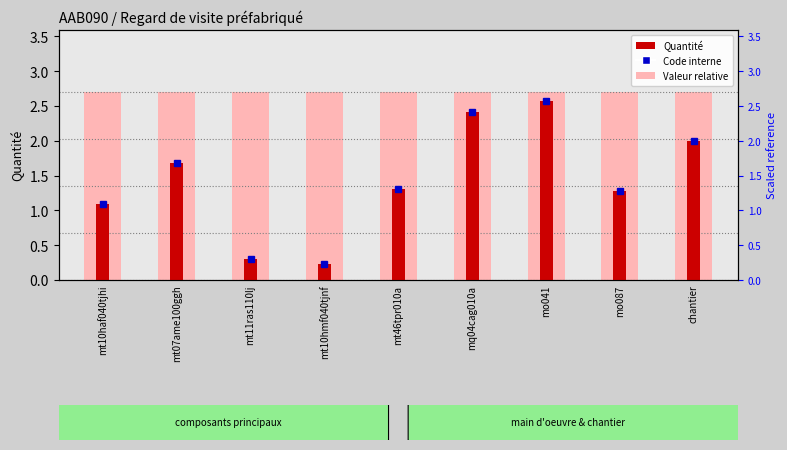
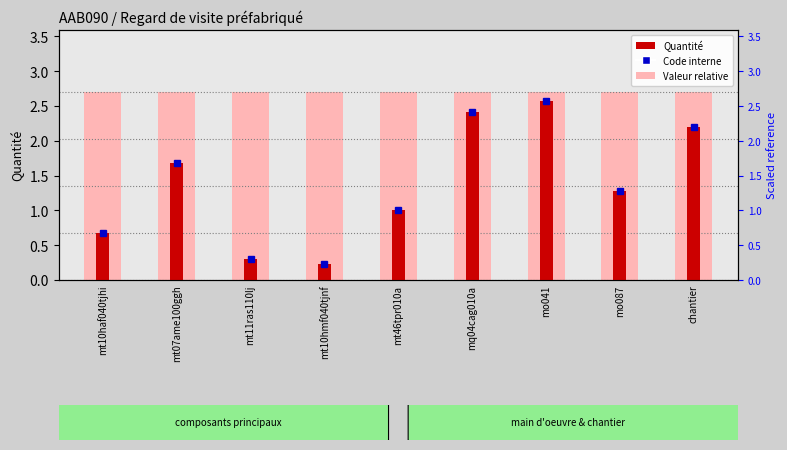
Quantité, mt10haf040tjhi: 1.1 -> 0.7
Quantité, mt46tpr010a: 1.3 -> 1.0
Quantité, chantier: 2.0 -> 2.2
